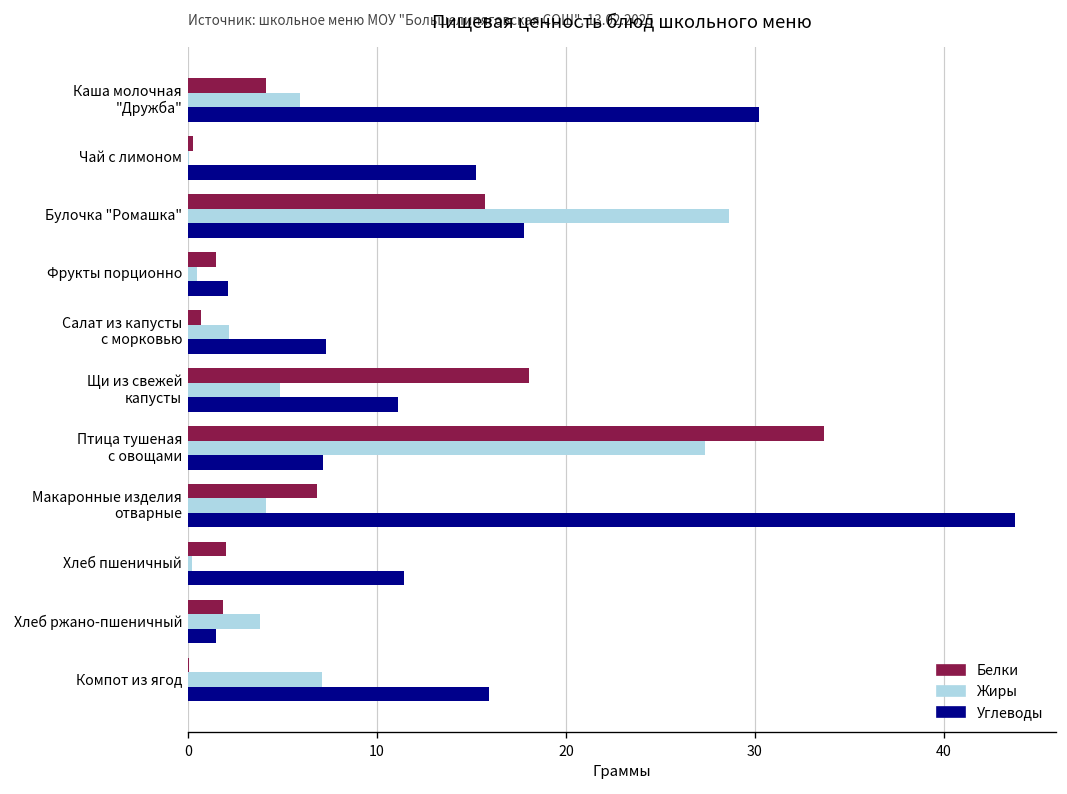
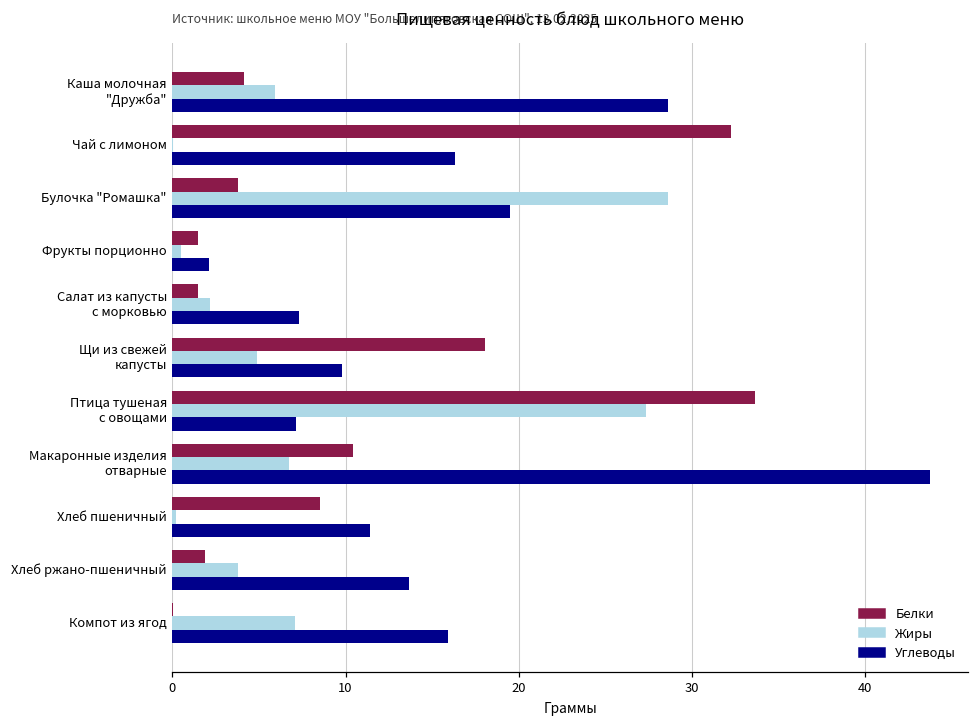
Углеводы, Каша молочная "Дружба": 30.2 -> 28.6
Белки, Чай с лимоном: 0.3 -> 32.2
Углеводы, Чай с лимоном: 15.2 -> 16.3
Белки, Булочка "Ромашка": 15.7 -> 3.8
Углеводы, Булочка "Ромашка": 17.8 -> 19.5
Белки, Салат из капусты с морковью: 0.7 -> 1.5
Углеводы, Щи из свежей капусты: 11.1 -> 9.8
Белки, Макаронные изделия отварные: 6.8 -> 10.4
Жиры, Макаронные изделия отварные: 4.1 -> 6.7
Белки, Хлеб пшеничный: 2.0 -> 8.5
Углеводы, Хлеб ржано-пшеничный: 1.5 -> 13.7
